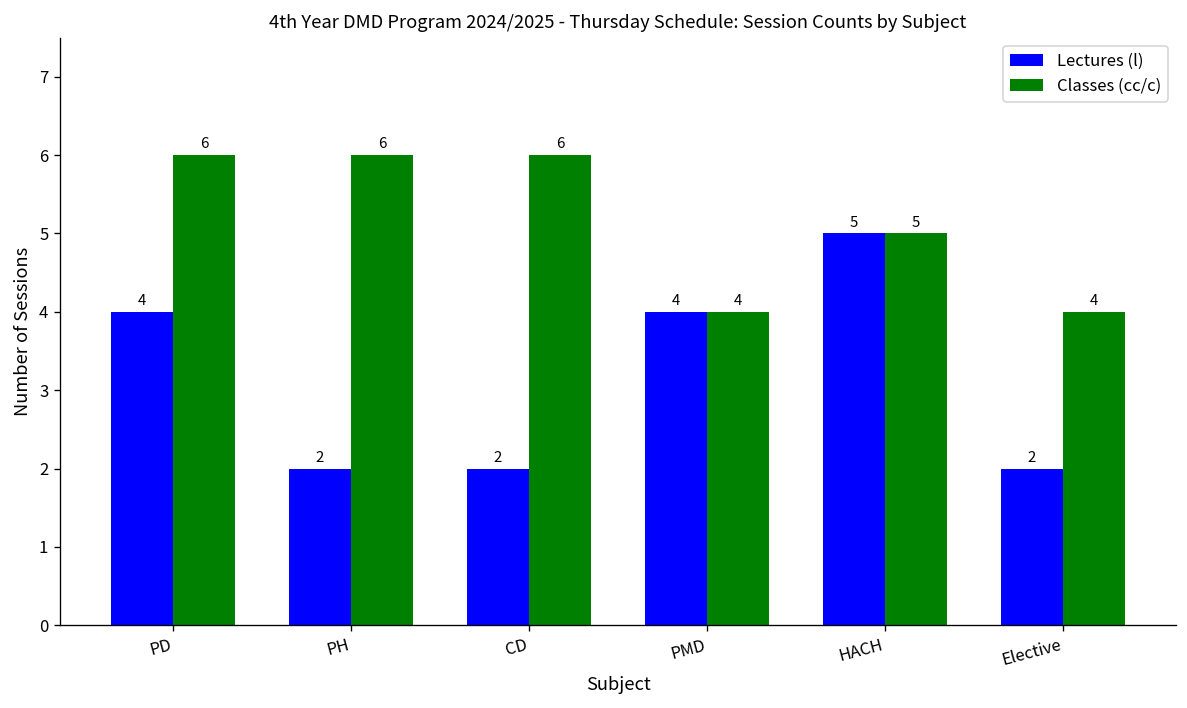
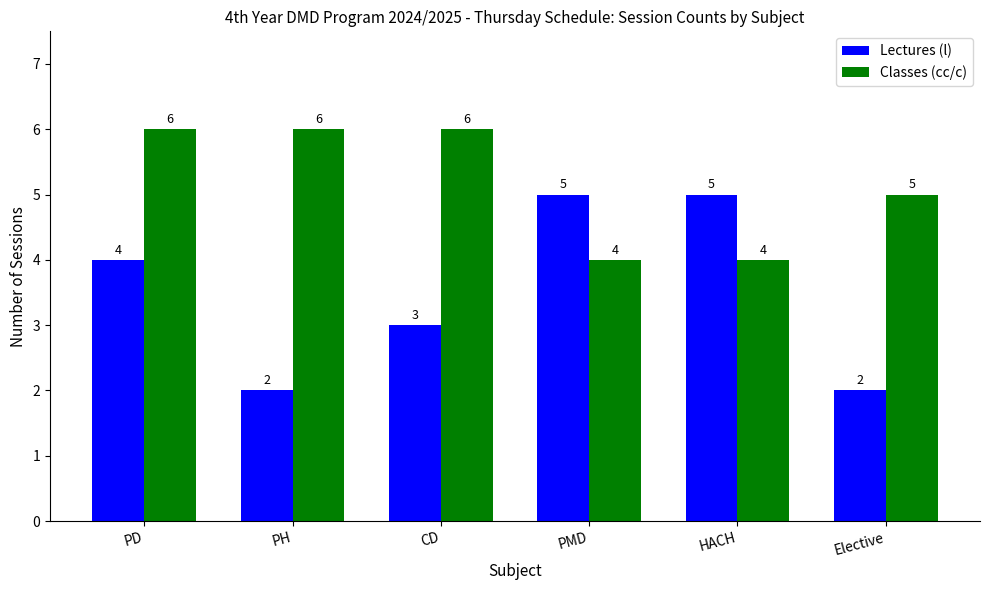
Lectures (l), CD: 2 -> 3
Lectures (l), PMD: 4 -> 5
Classes (cc/c), HACH: 5 -> 4
Classes (cc/c), Elective: 4 -> 5
